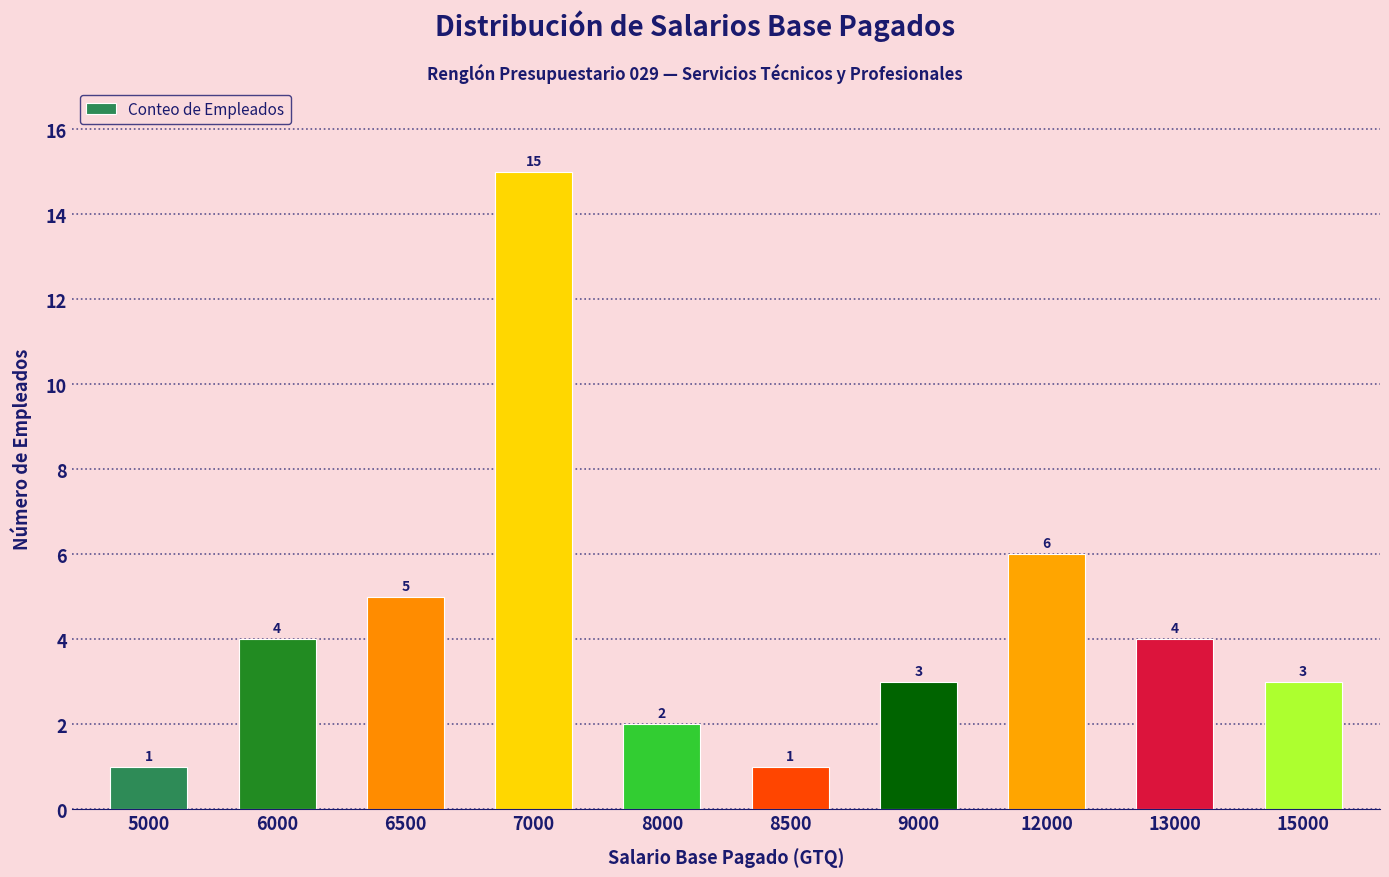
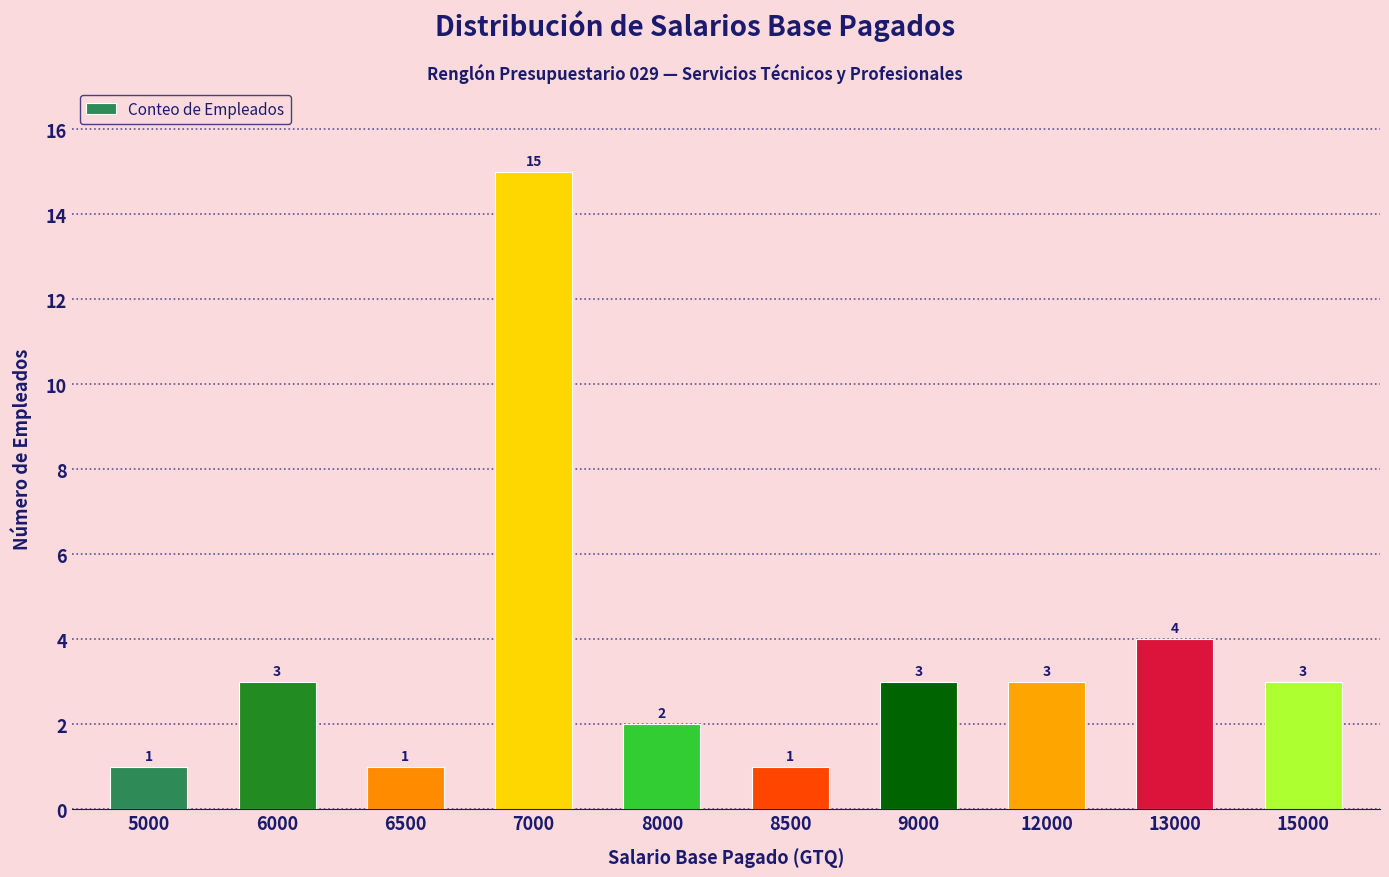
6000: 4 -> 3
6500: 5 -> 1
12000: 6 -> 3
